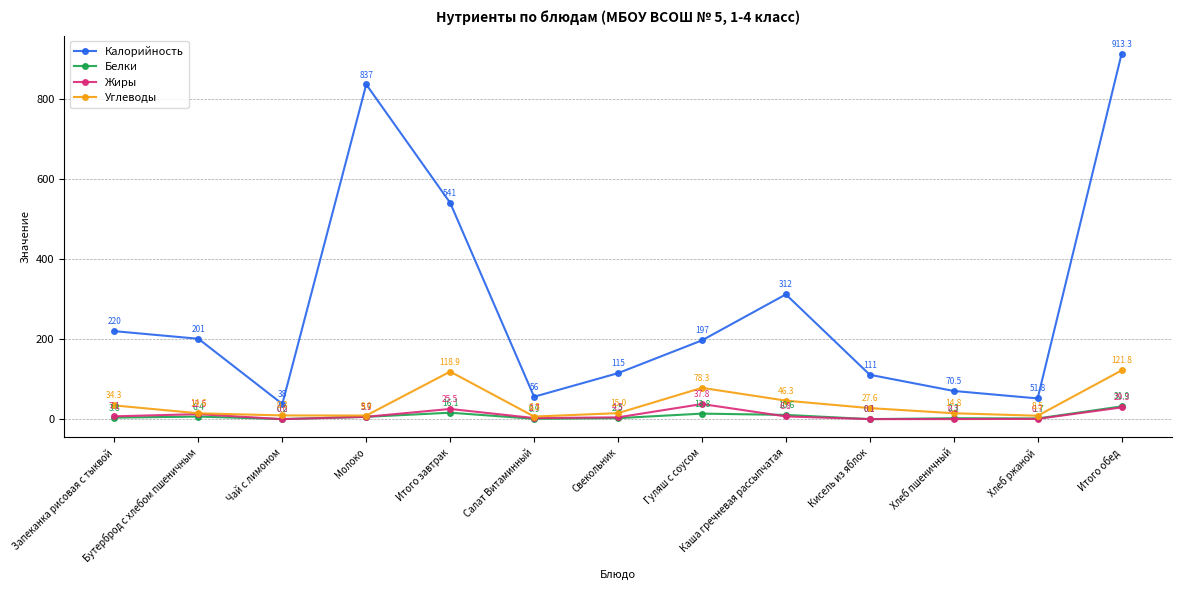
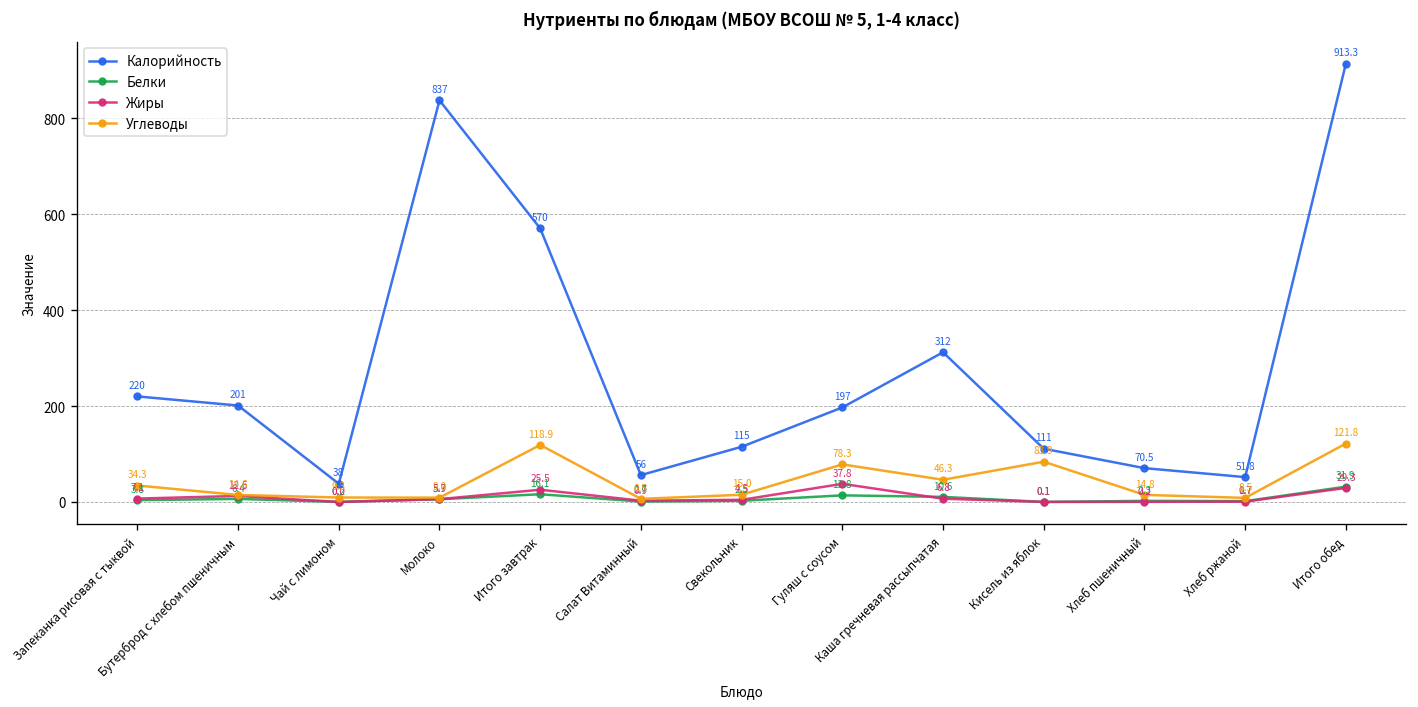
Калорийность, Итого завтрак: 541 -> 570
Углеводы, Кисель из яблок: 27.6 -> 83.9
